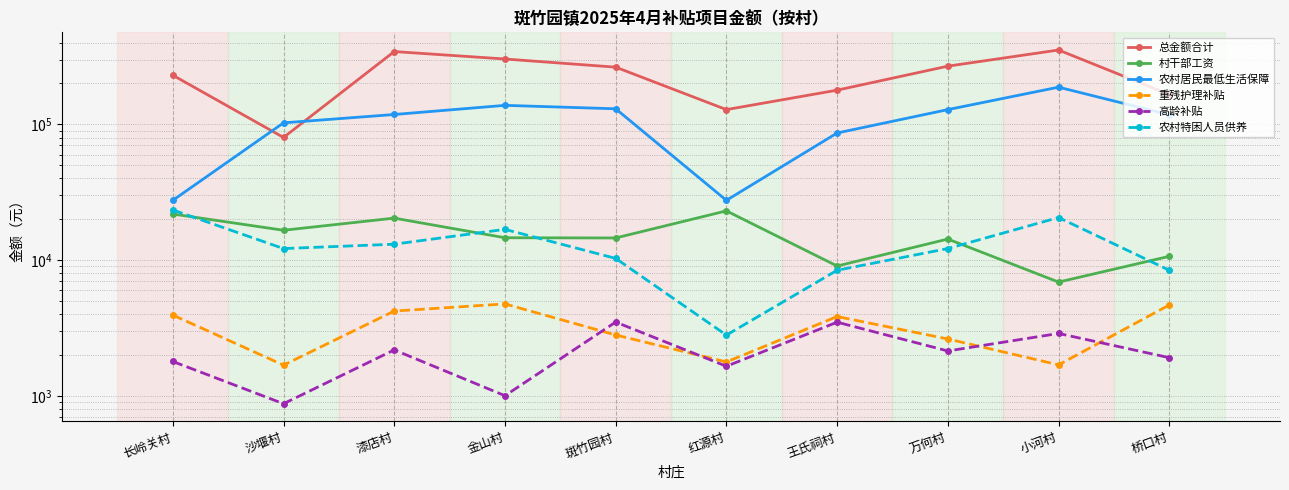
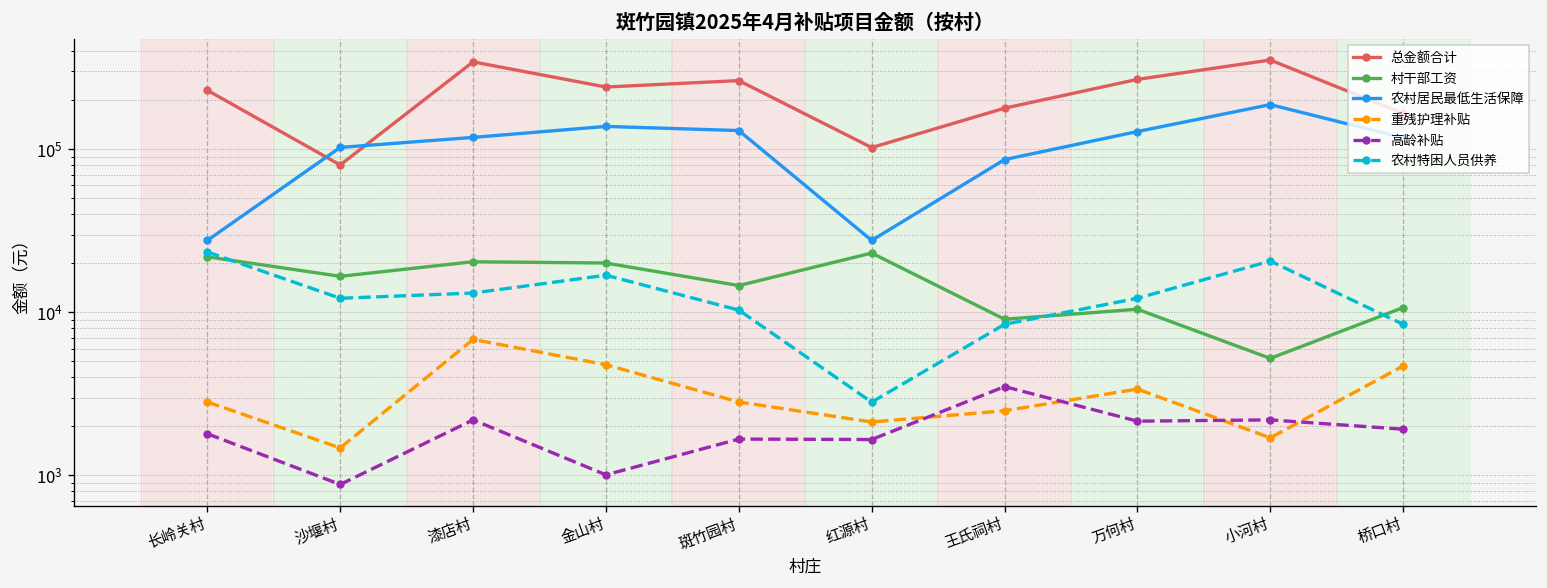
重残护理补贴, 长岭关村: 4000 -> 2800
重残护理补贴, 沙堰村: 1700 -> 1500
重残护理补贴, 漆店村: 4200 -> 7000
总金额合计, 金山村: 300000 -> 240000
村干部工资, 金山村: 15000 -> 20000
高龄补贴, 斑竹园村: 3500 -> 1700
总金额合计, 红源村: 130000 -> 100000
重残护理补贴, 红源村: 1800 -> 2100
重残护理补贴, 王氏祠村: 3900 -> 2500
村干部工资, 万何村: 14000 -> 10000
重残护理补贴, 万何村: 2600 -> 3400
村干部工资, 小河村: 7000 -> 5200
高龄补贴, 小河村: 2900 -> 2200
